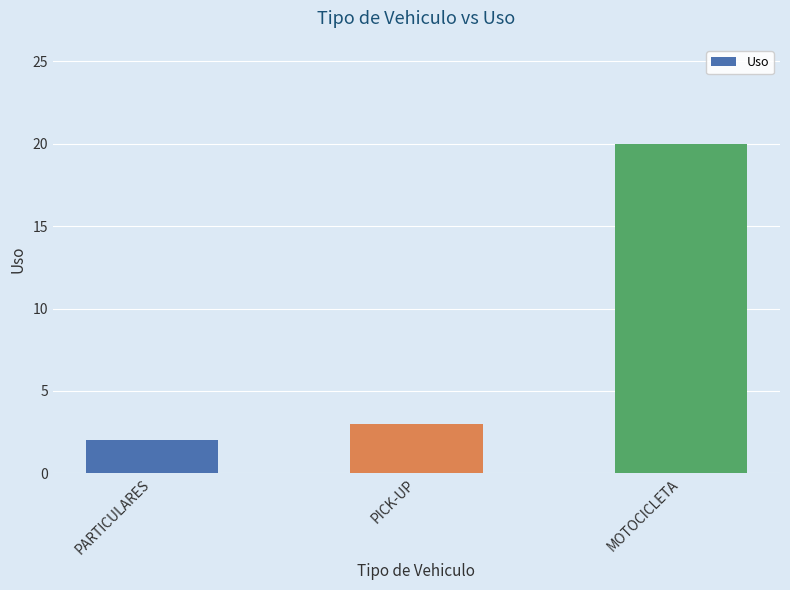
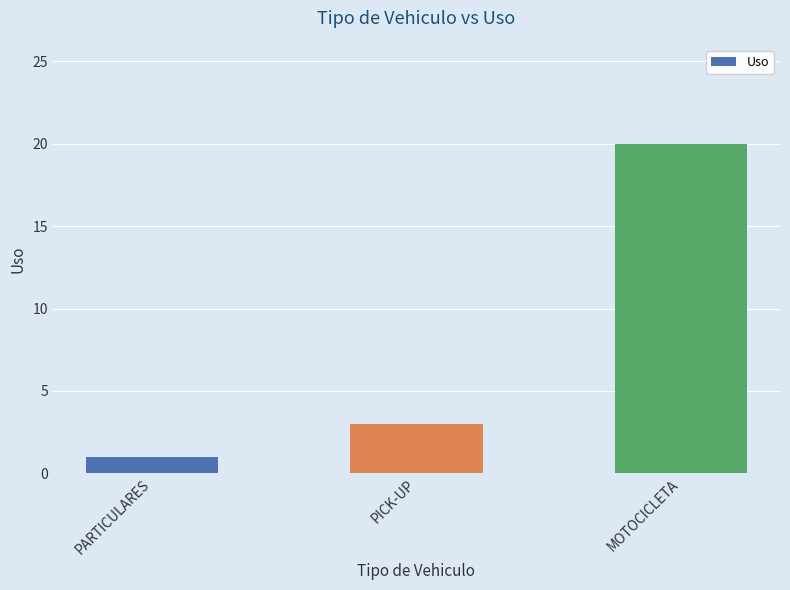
PARTICULARES: 2 -> 1
